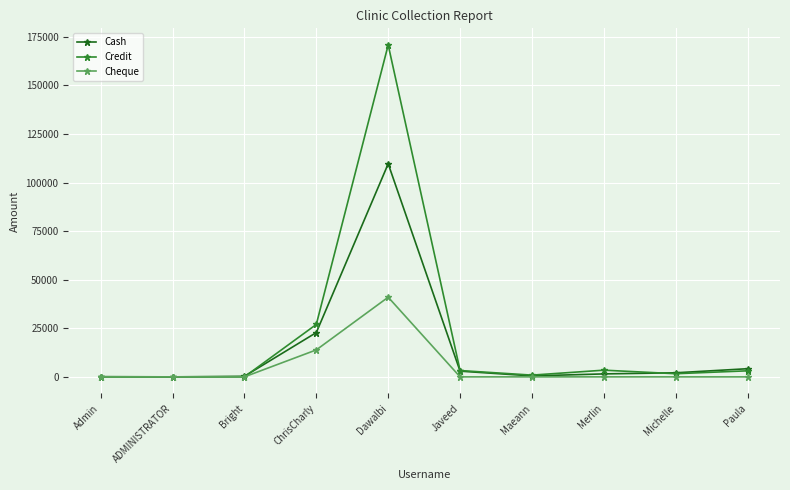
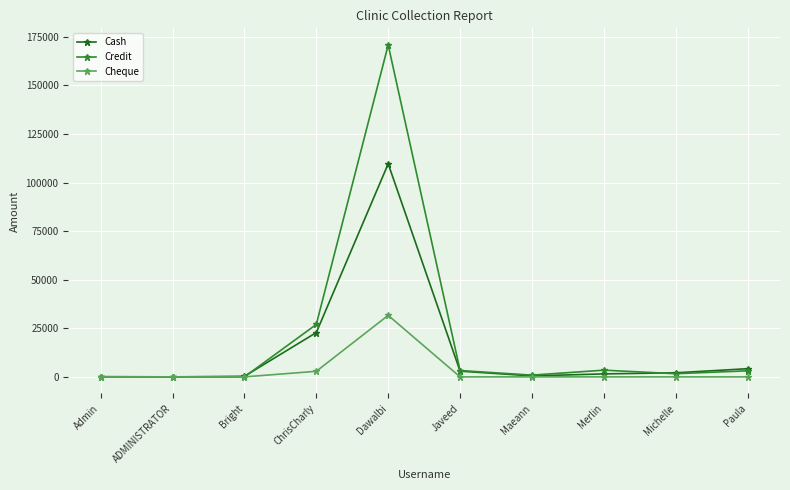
Cheque, ChrisCharly: 14000 -> 3000
Cheque, Dawalbi: 41000 -> 32000
